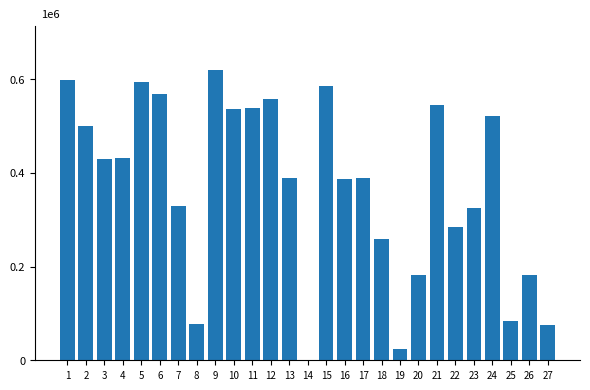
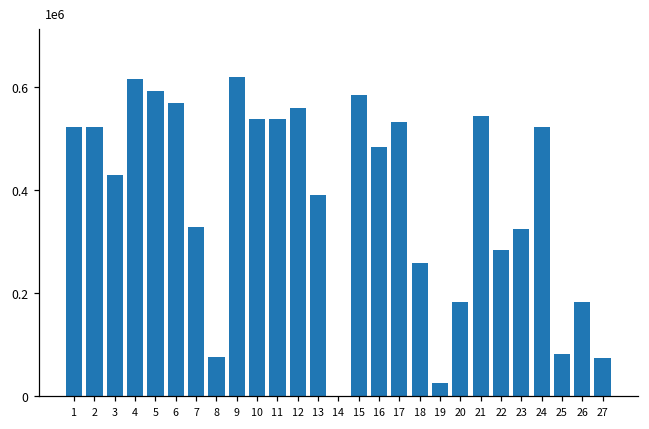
1: 0.60 -> 0.52
2: 0.50 -> 0.52
4: 0.43 -> 0.62
16: 0.39 -> 0.48
17: 0.39 -> 0.53
